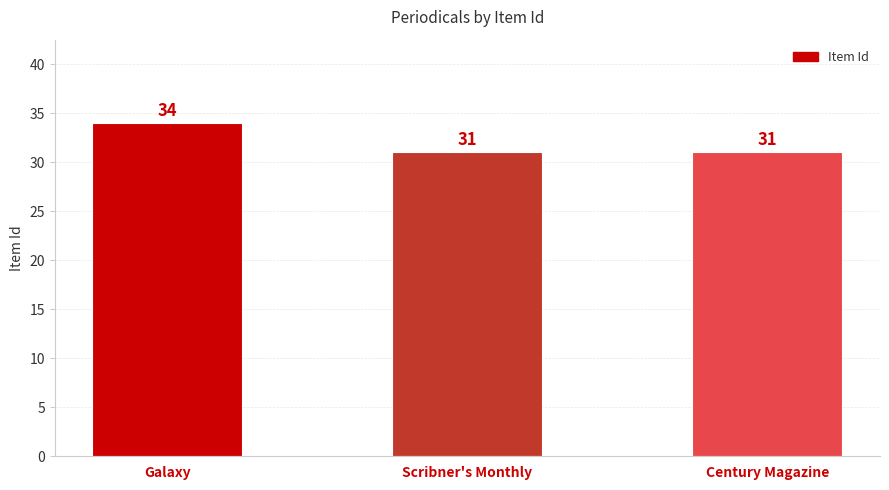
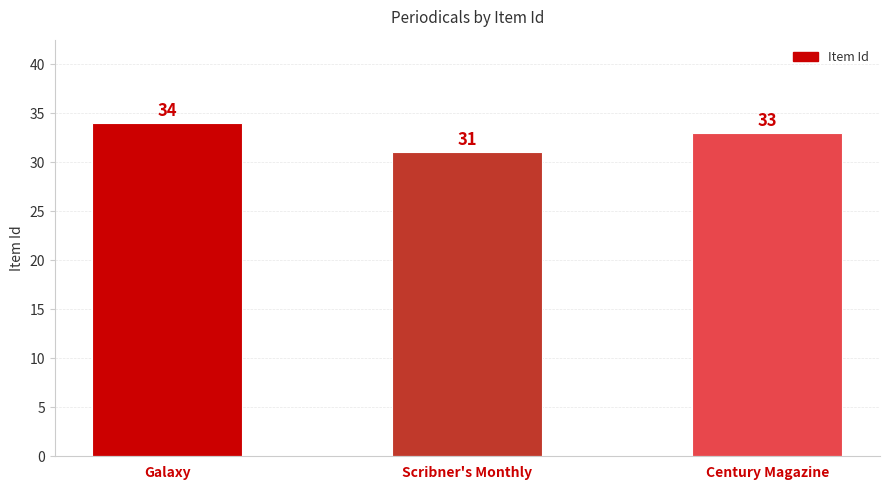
Century Magazine: 31 -> 33
